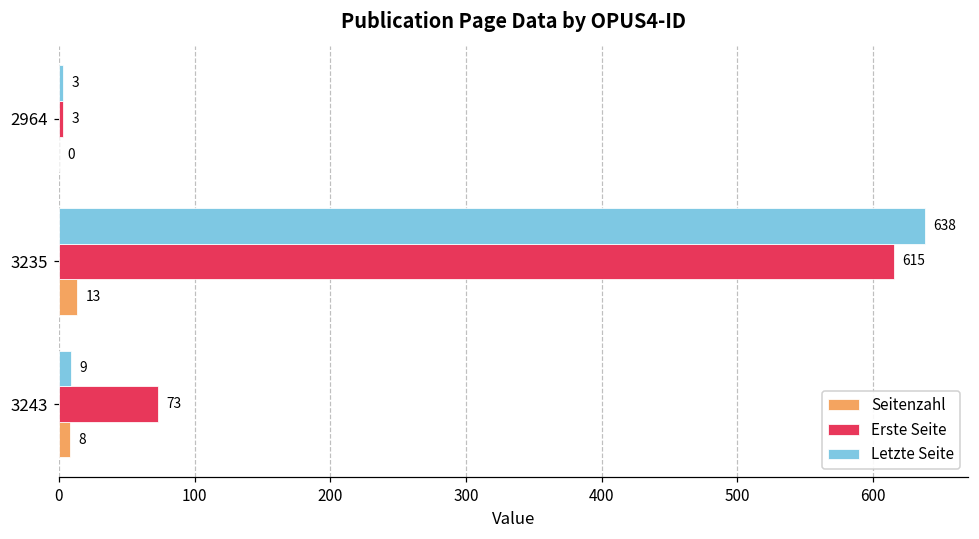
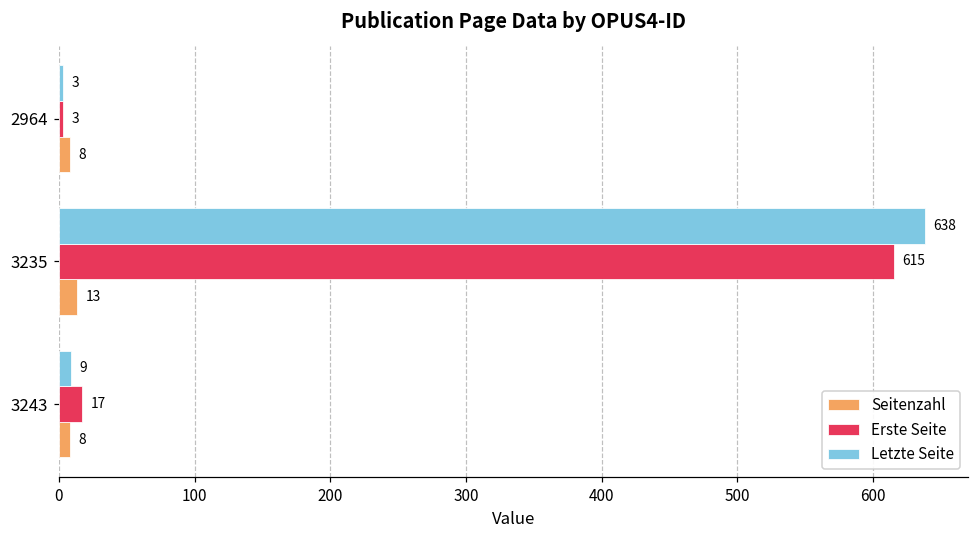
Seitenzahl, 2964: 0 -> 8
Erste Seite, 3243: 73 -> 17
